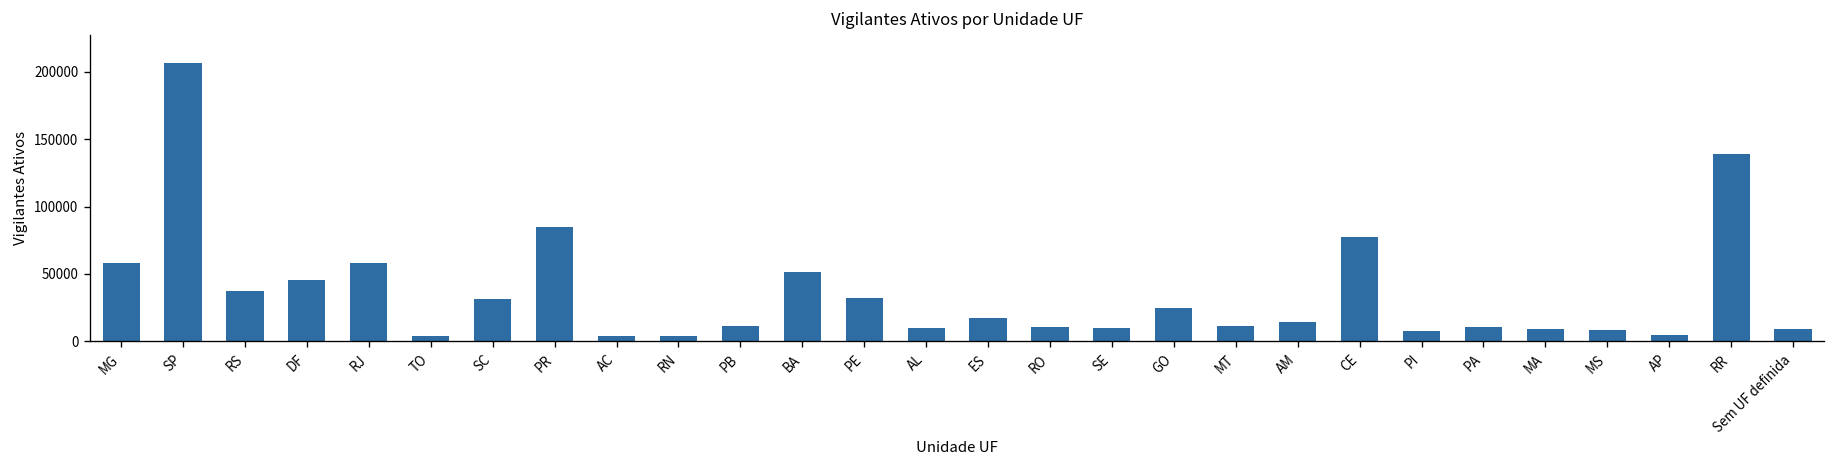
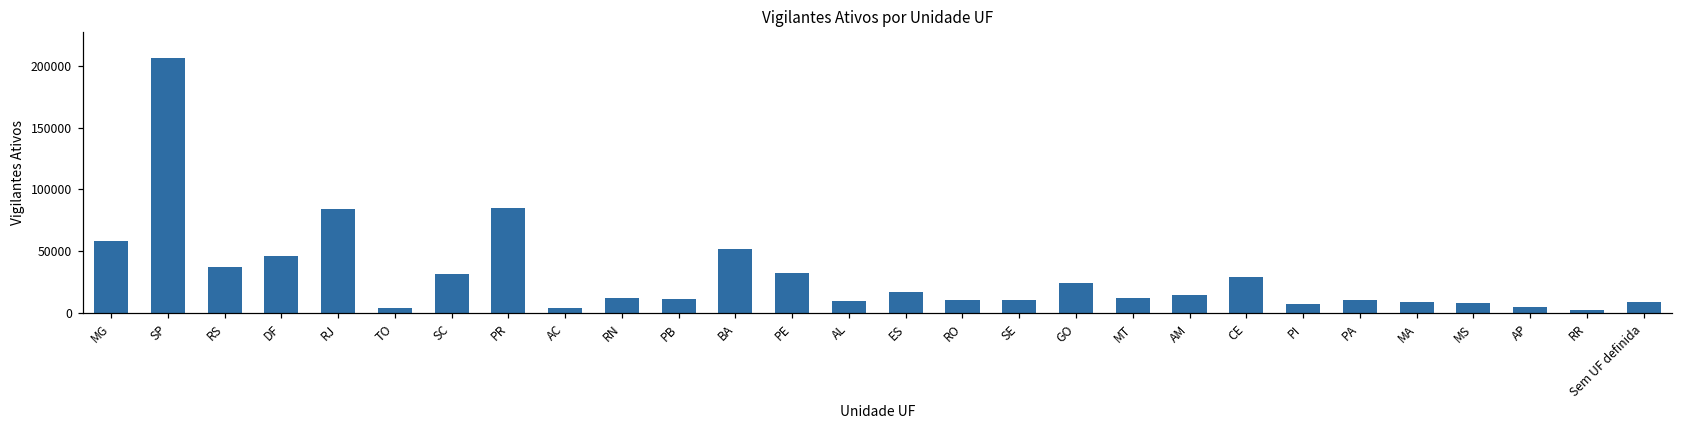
RJ: 58000 -> 84000
RN: 4000 -> 12000
CE: 78000 -> 29000
RR: 139000 -> 2000
